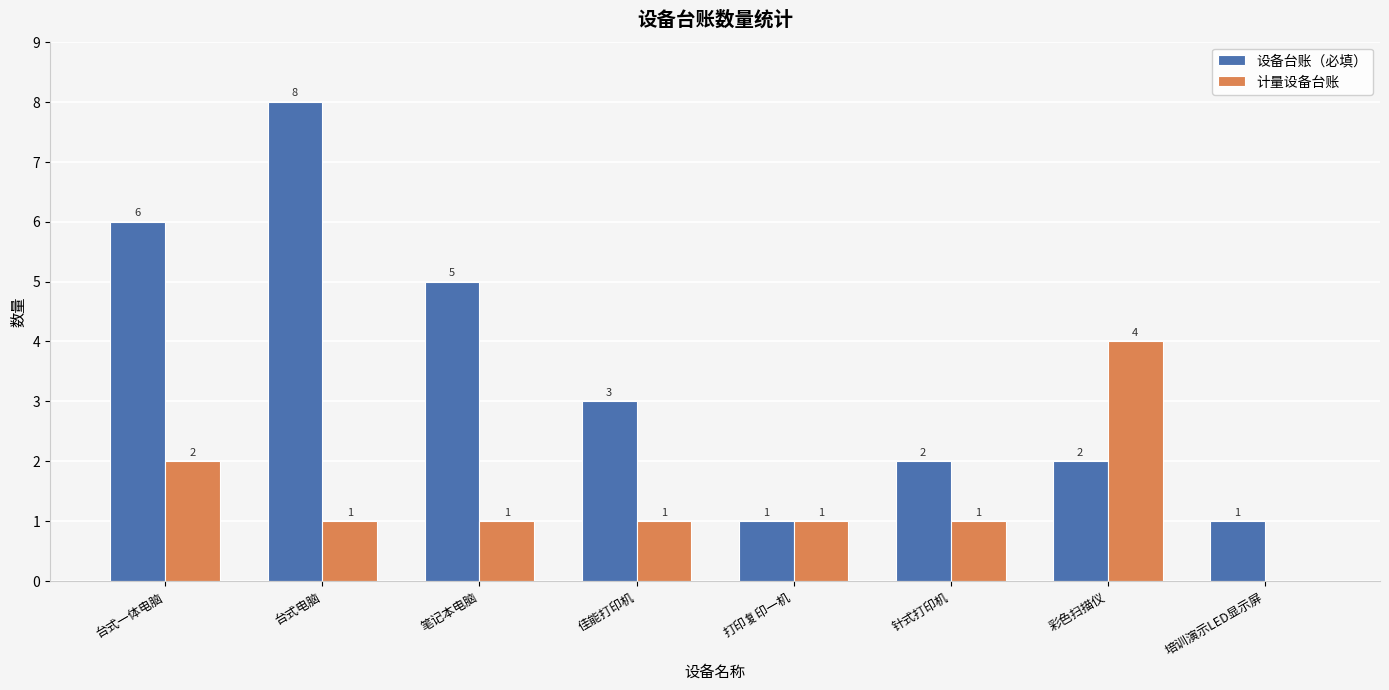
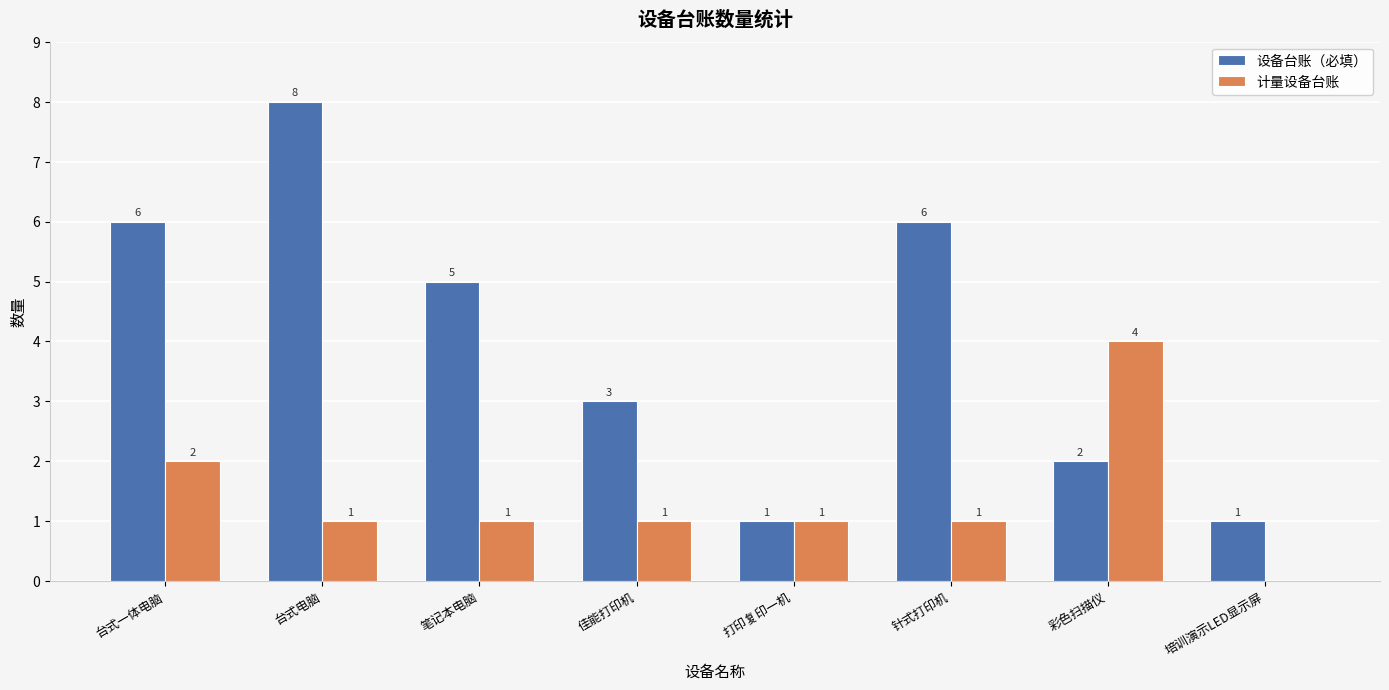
设备台账（必填）, 针式打印机: 2 -> 6
